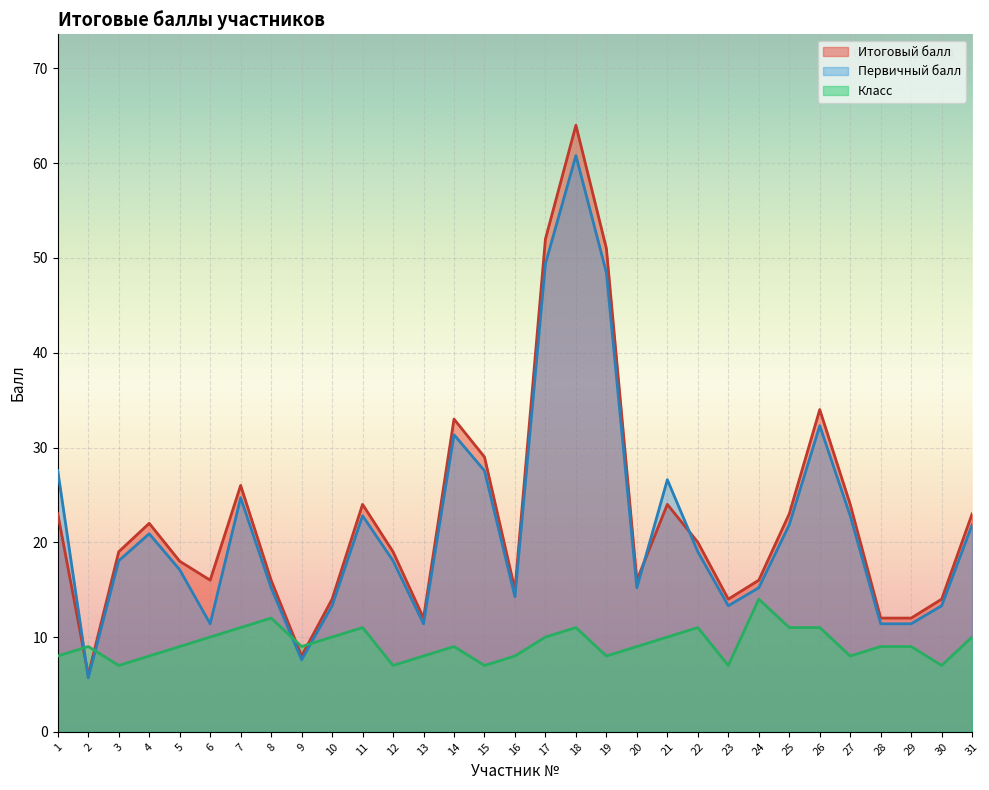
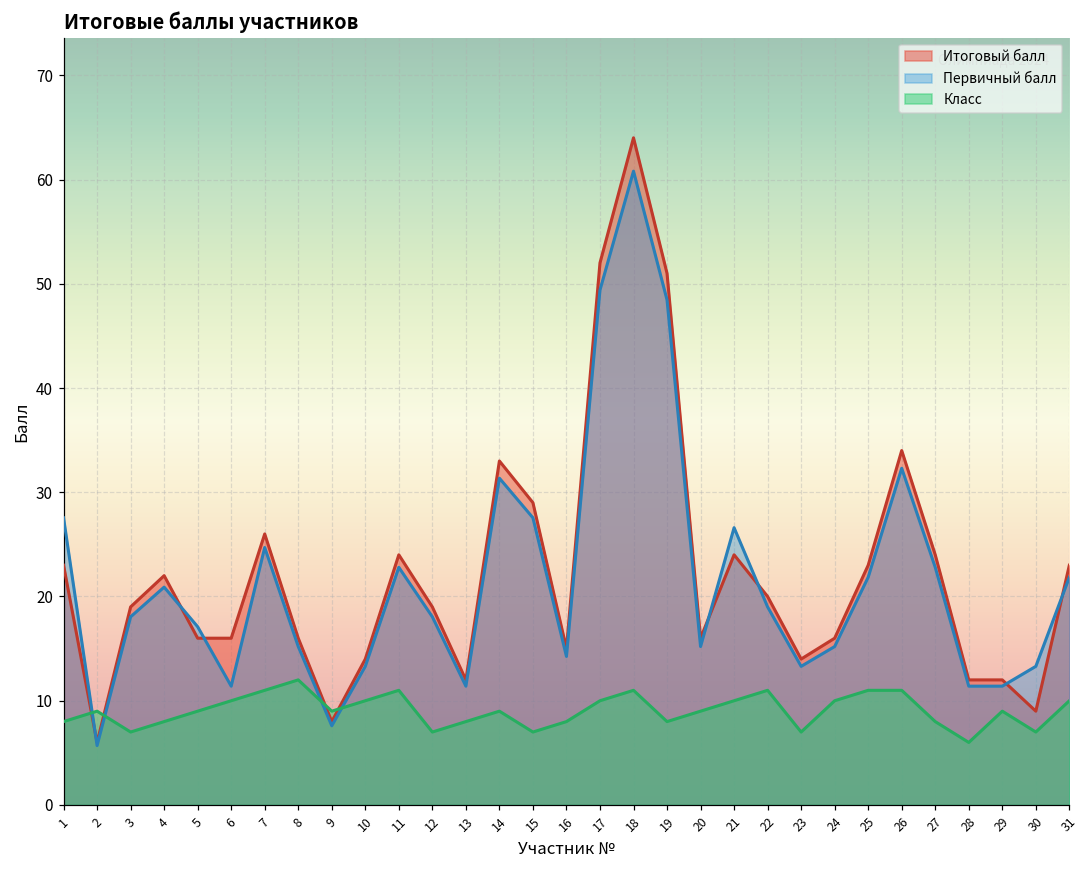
Итоговый балл, 5: 18 -> 16
Класс, 24: 14 -> 10
Класс, 28: 9 -> 6
Итоговый балл, 30: 14 -> 9
